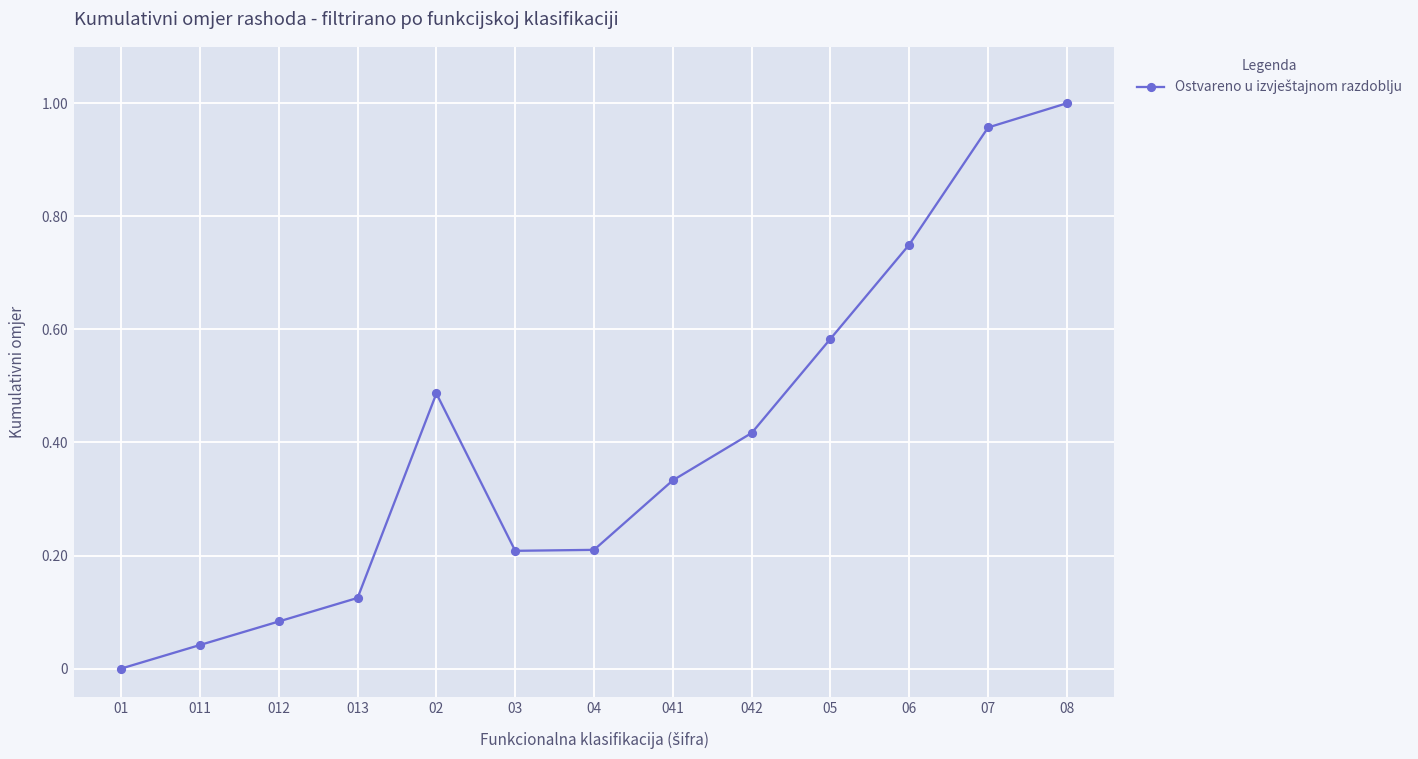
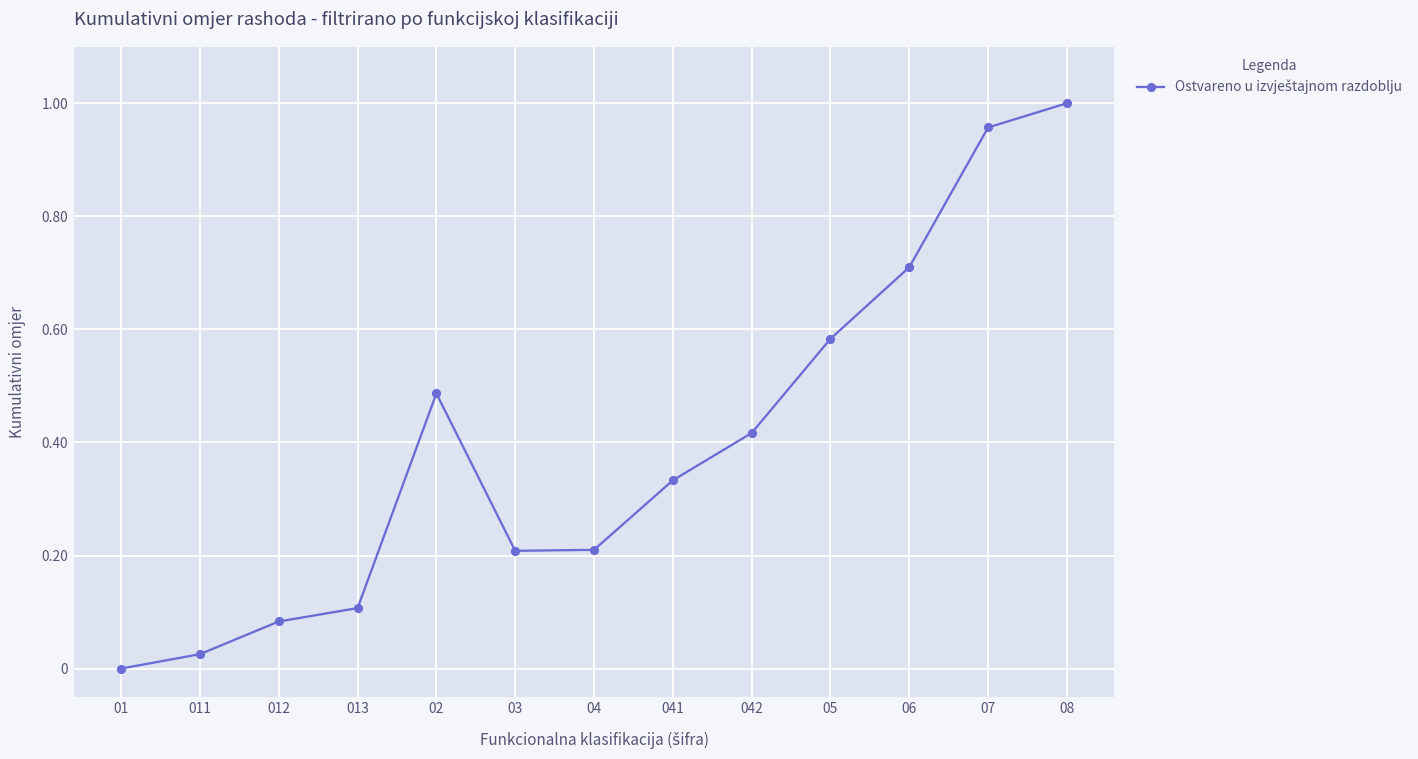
011: 0.04 -> 0.03
013: 0.13 -> 0.11
06: 0.75 -> 0.71
